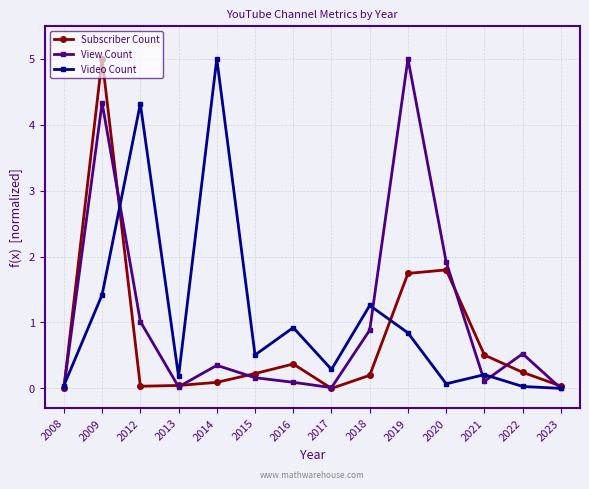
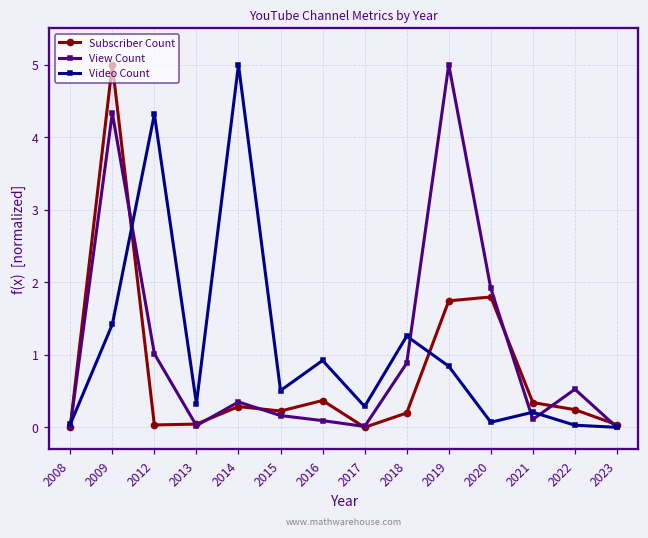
Video Count, 2013: 0.2 -> 0.3
Subscriber Count, 2014: 0.1 -> 0.3
Subscriber Count, 2021: 0.5 -> 0.3
